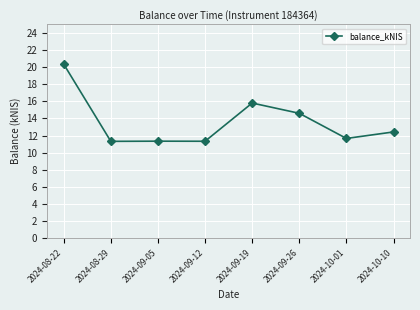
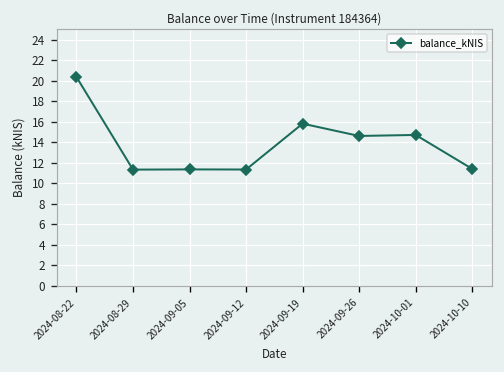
2024-10-01: 12 -> 15
2024-10-10: 12 -> 11
